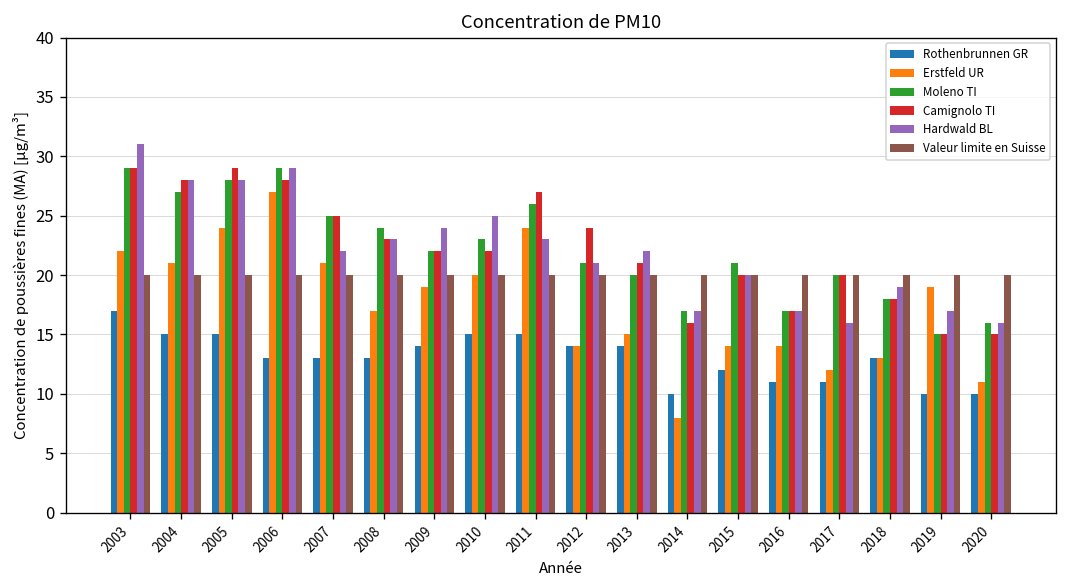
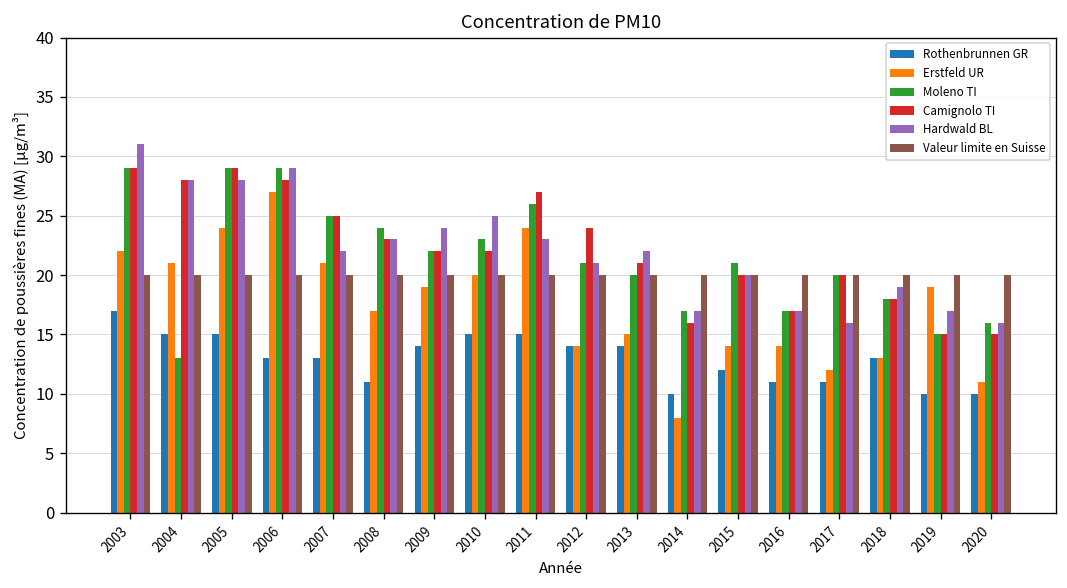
Moleno TI, 2004: 27 -> 13
Moleno TI, 2005: 28 -> 29
Rothenbrunnen GR, 2008: 13 -> 11
